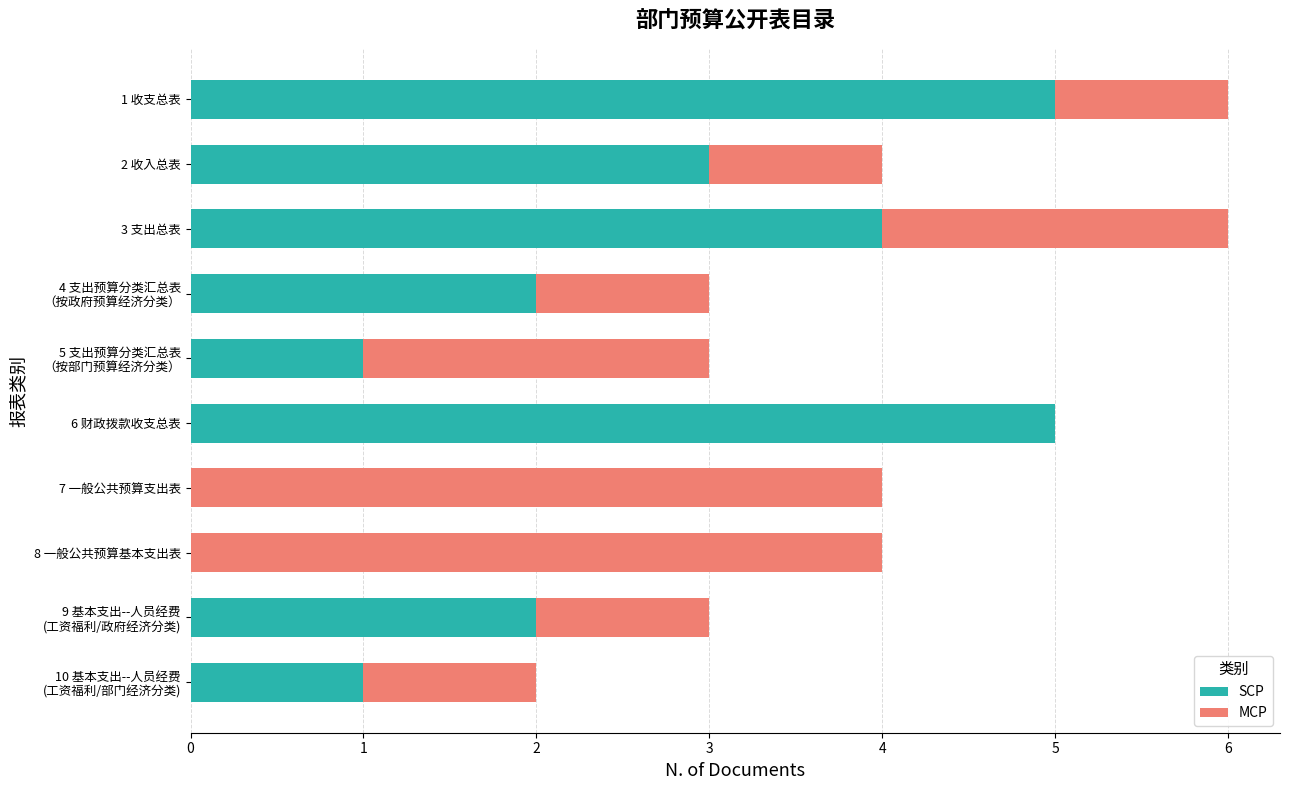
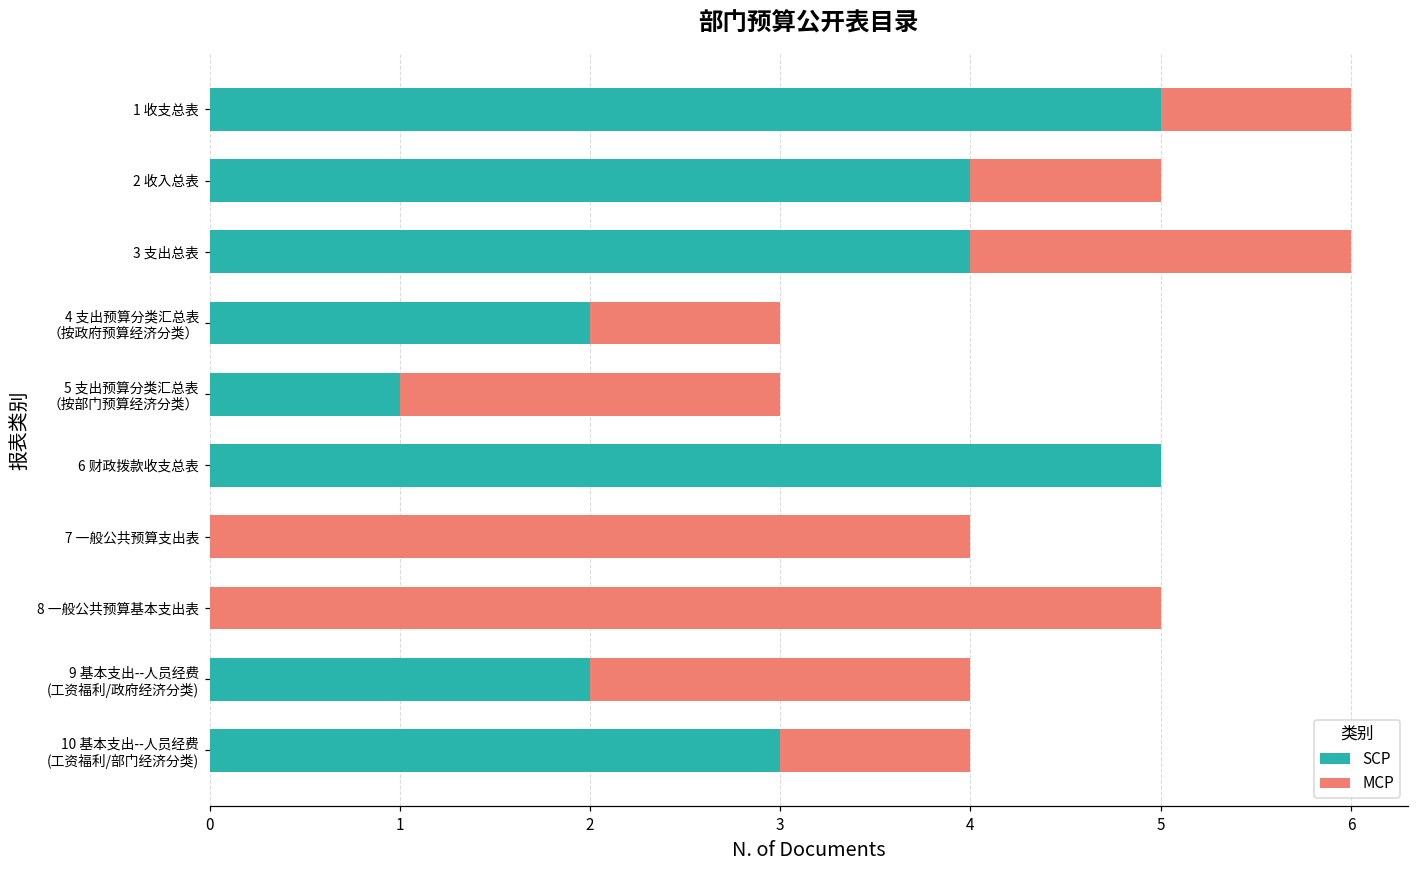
SCP, 2 收入总表: 3 -> 4
MCP, 8 一般公共预算基本支出表: 4 -> 5
MCP, 9 基本支出--人员经费 (工资福利/政府经济分类): 1 -> 2
SCP, 10 基本支出--人员经费 (工资福利/部门经济分类): 1 -> 3
